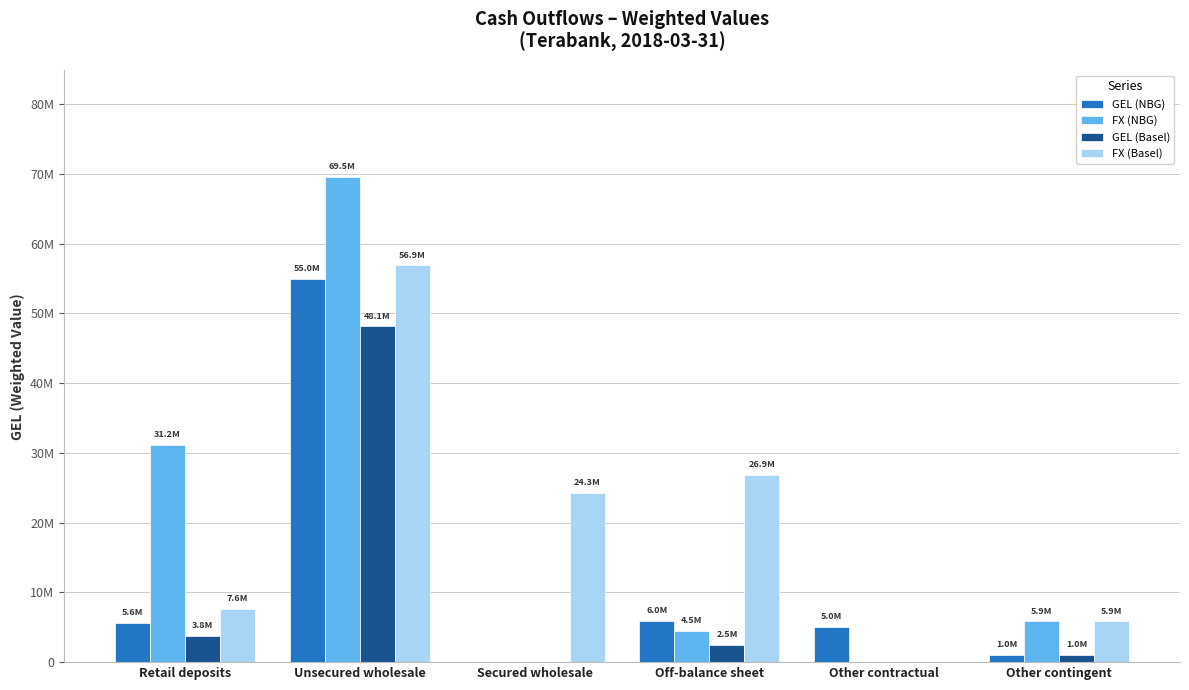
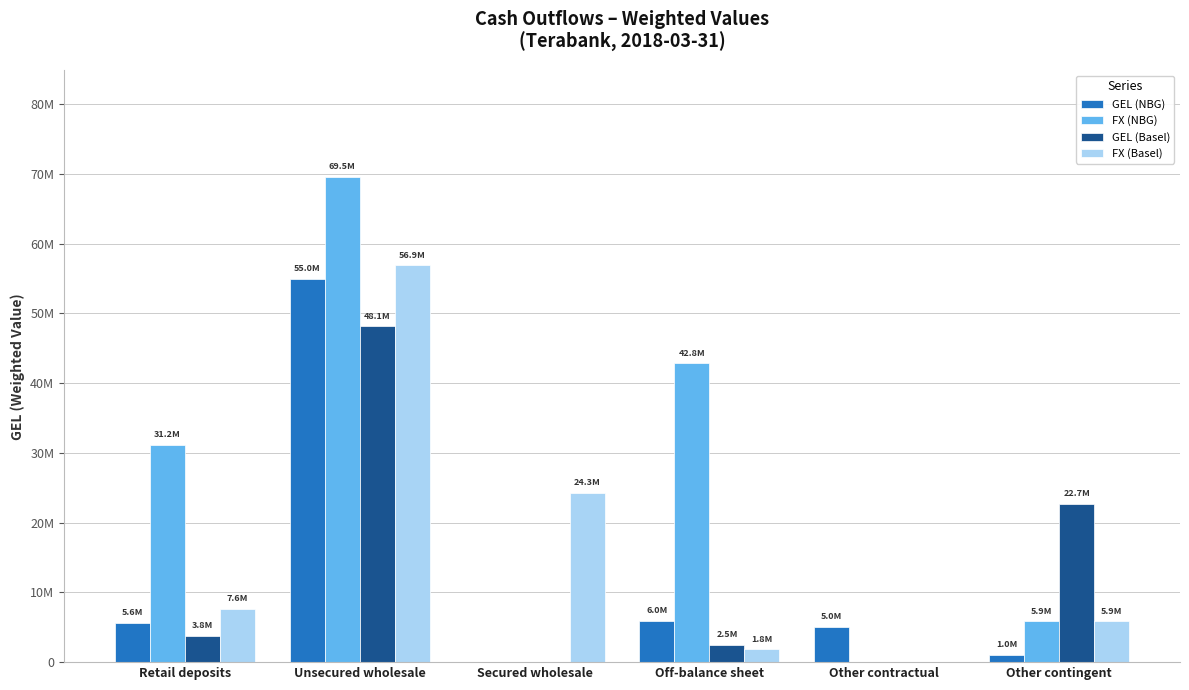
FX (NBG), Off-balance sheet: 4.5M -> 42.8M
FX (Basel), Off-balance sheet: 26.9M -> 1.8M
GEL (Basel), Other contingent: 1.0M -> 22.7M
